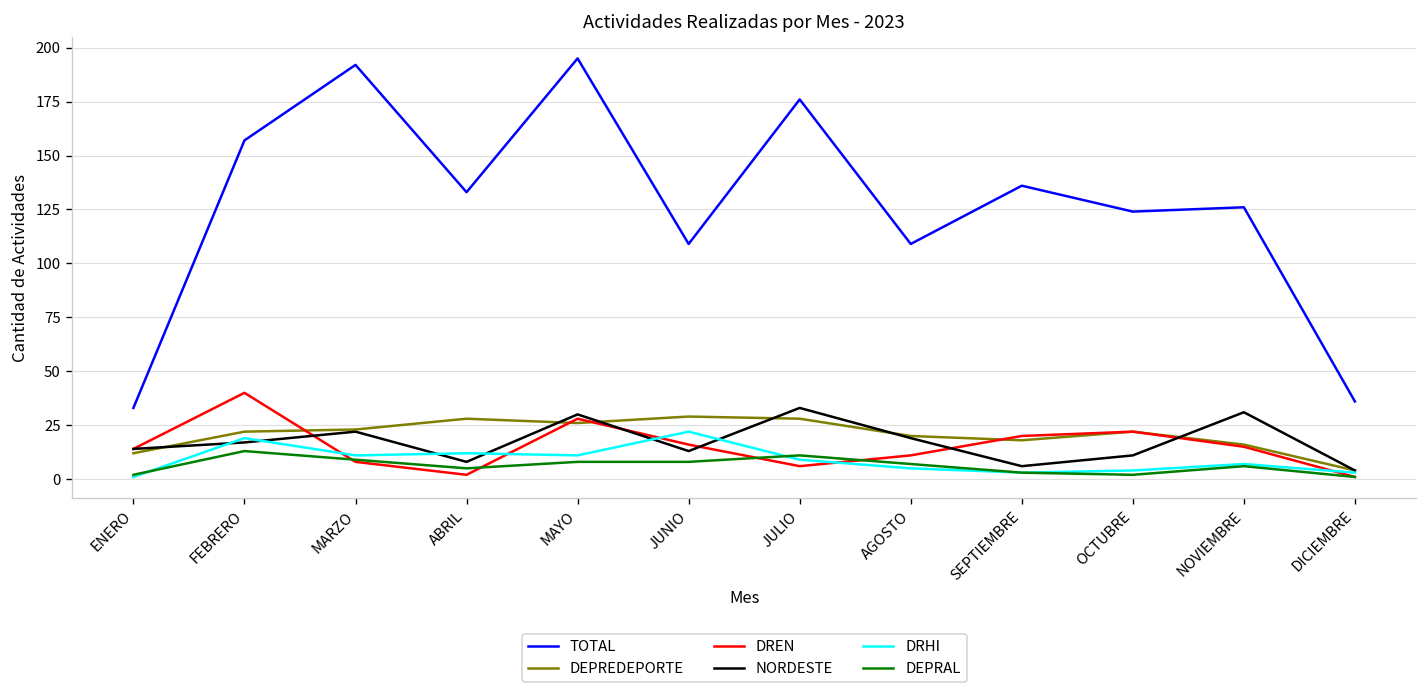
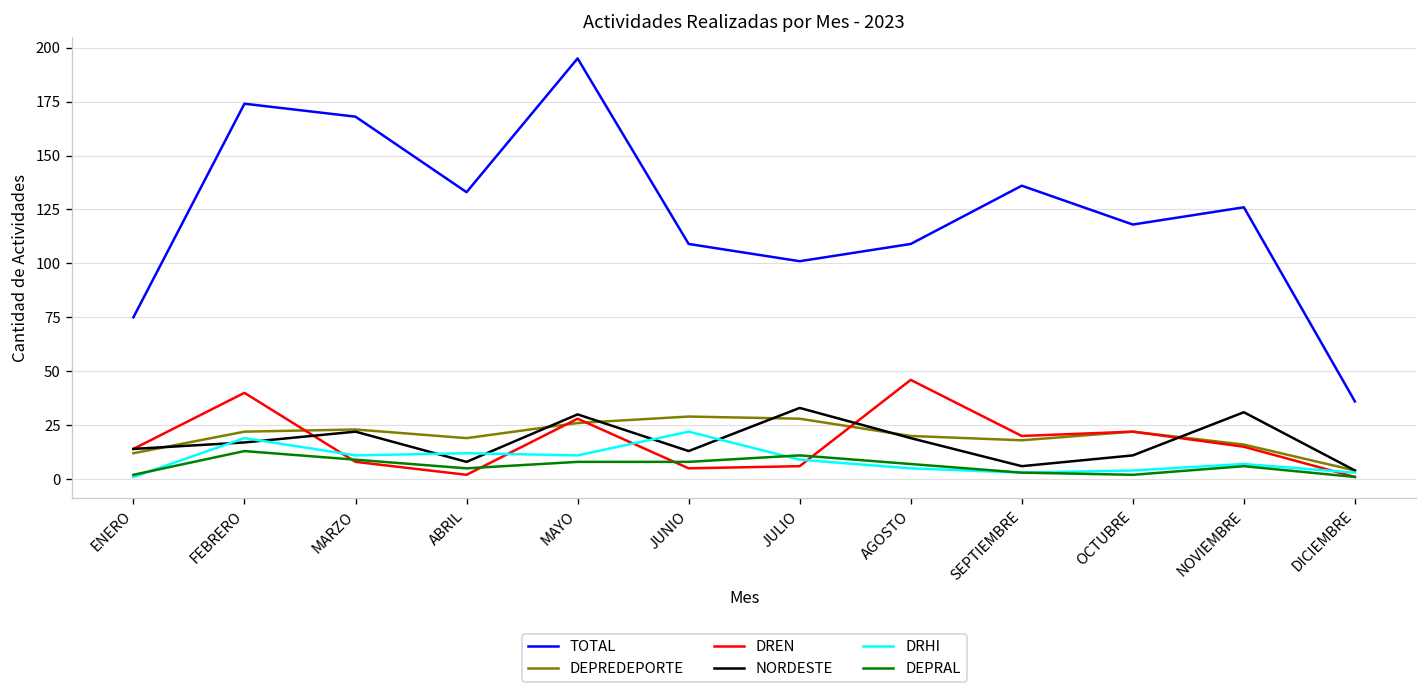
TOTAL, ENERO: 33 -> 75
TOTAL, FEBRERO: 157 -> 174
TOTAL, MARZO: 192 -> 168
DEPREDEPORTE, ABRIL: 28 -> 19
DREN, JUNIO: 16 -> 5
TOTAL, JULIO: 176 -> 101
DREN, AGOSTO: 11 -> 46
TOTAL, OCTUBRE: 124 -> 118
